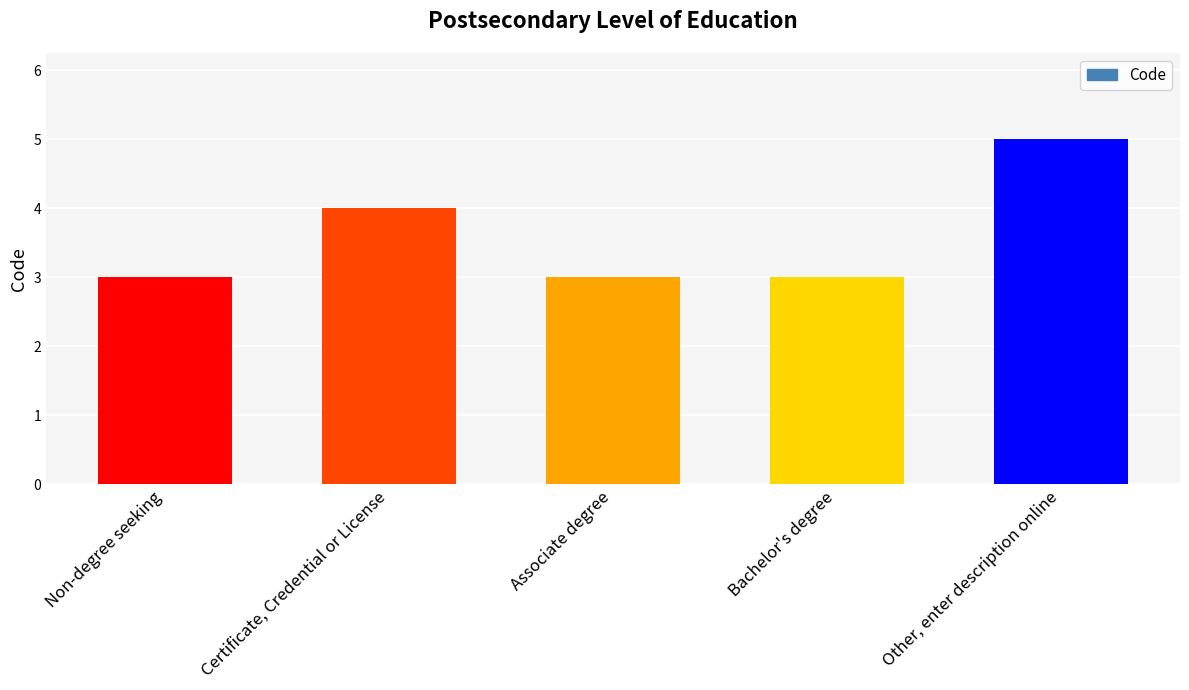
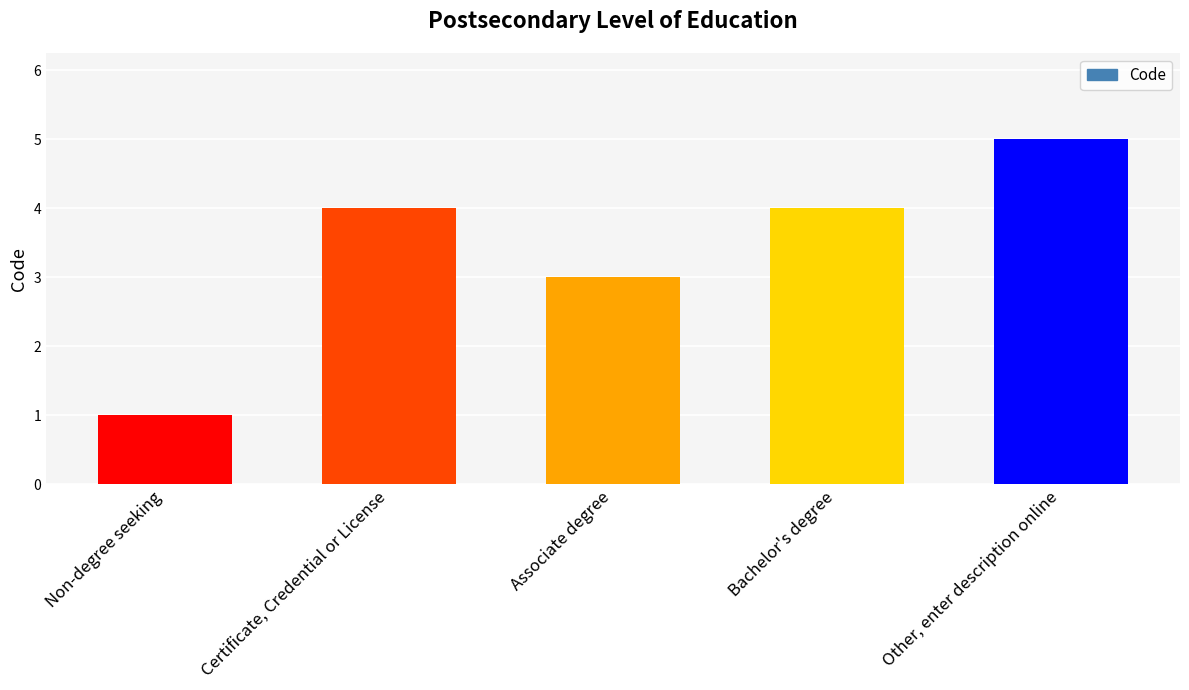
Non-degree seeking: 3 -> 1
Bachelor's degree: 3 -> 4
